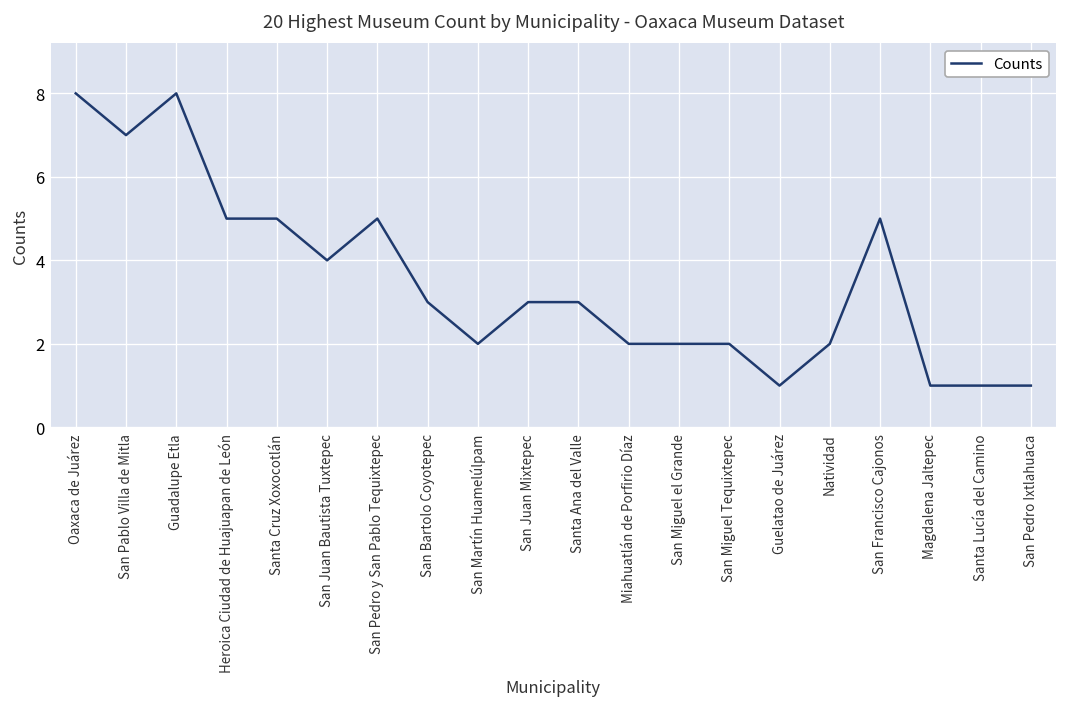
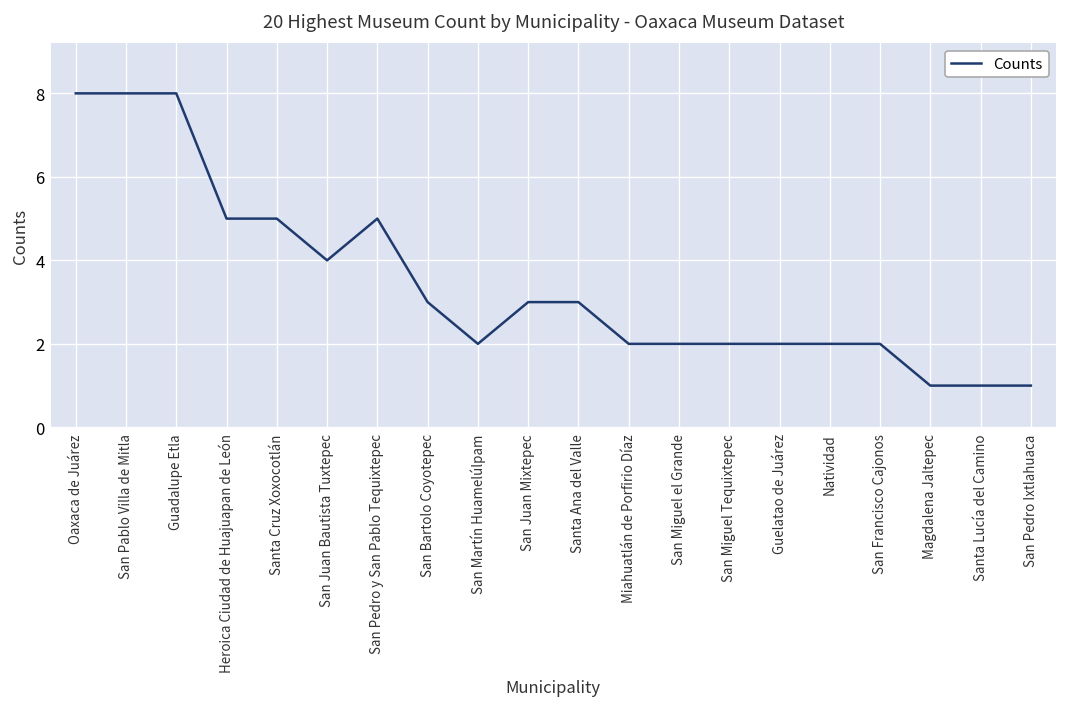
San Pablo Villa de Mitla: 7 -> 8
Guelatao de Juárez: 1 -> 2
San Francisco Cajonos: 5 -> 2
